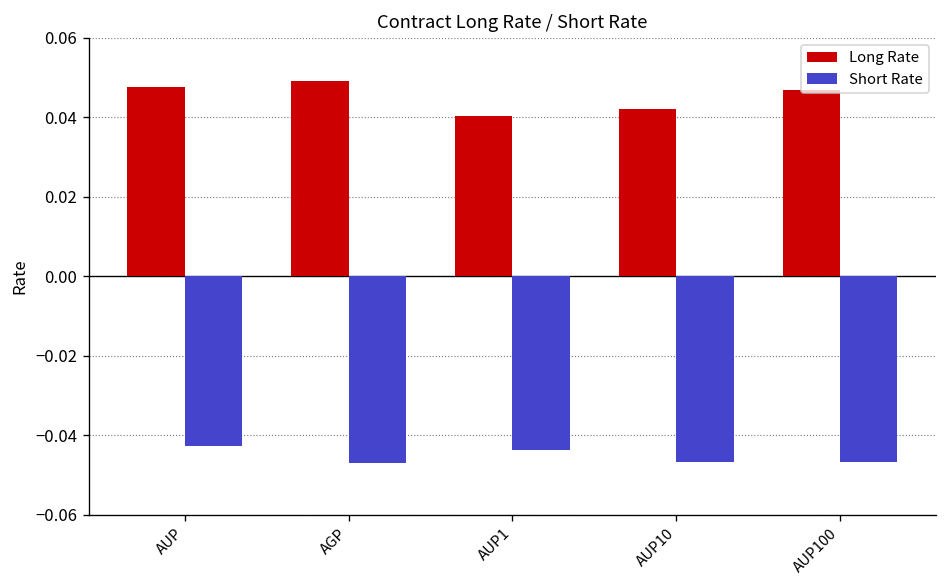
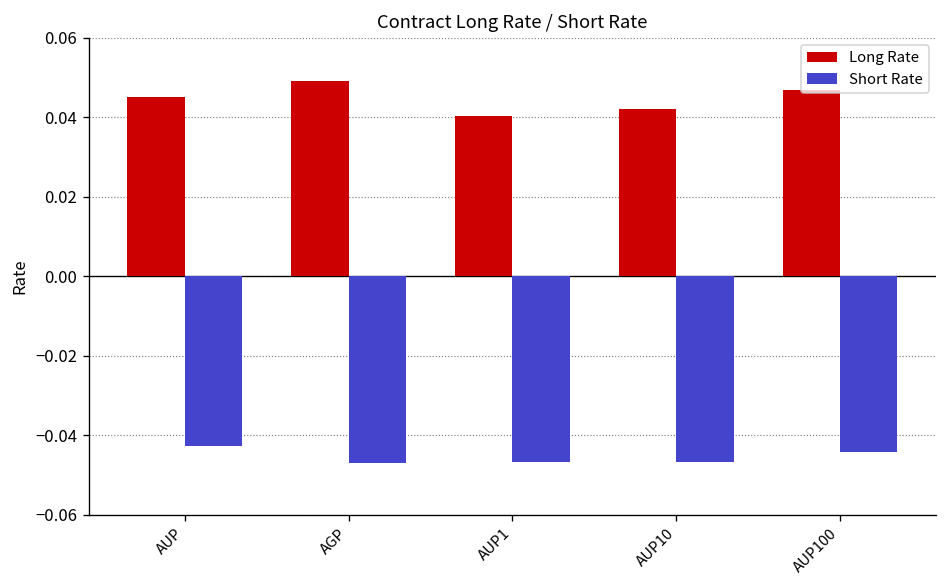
Long Rate, AUP: 0.048 -> 0.045
Short Rate, AUP1: -0.044 -> -0.047
Short Rate, AUP100: -0.047 -> -0.044
